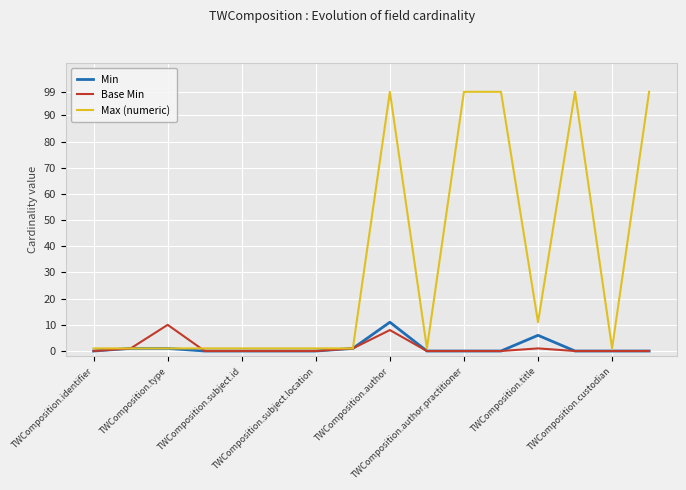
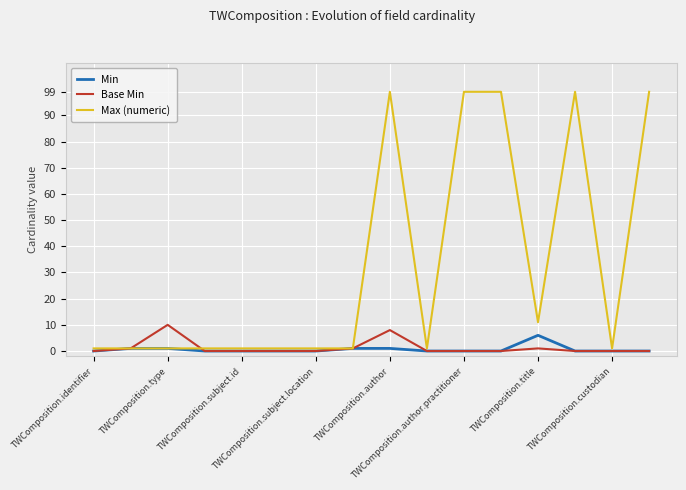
Min, TWComposition.author: 11 -> 1
